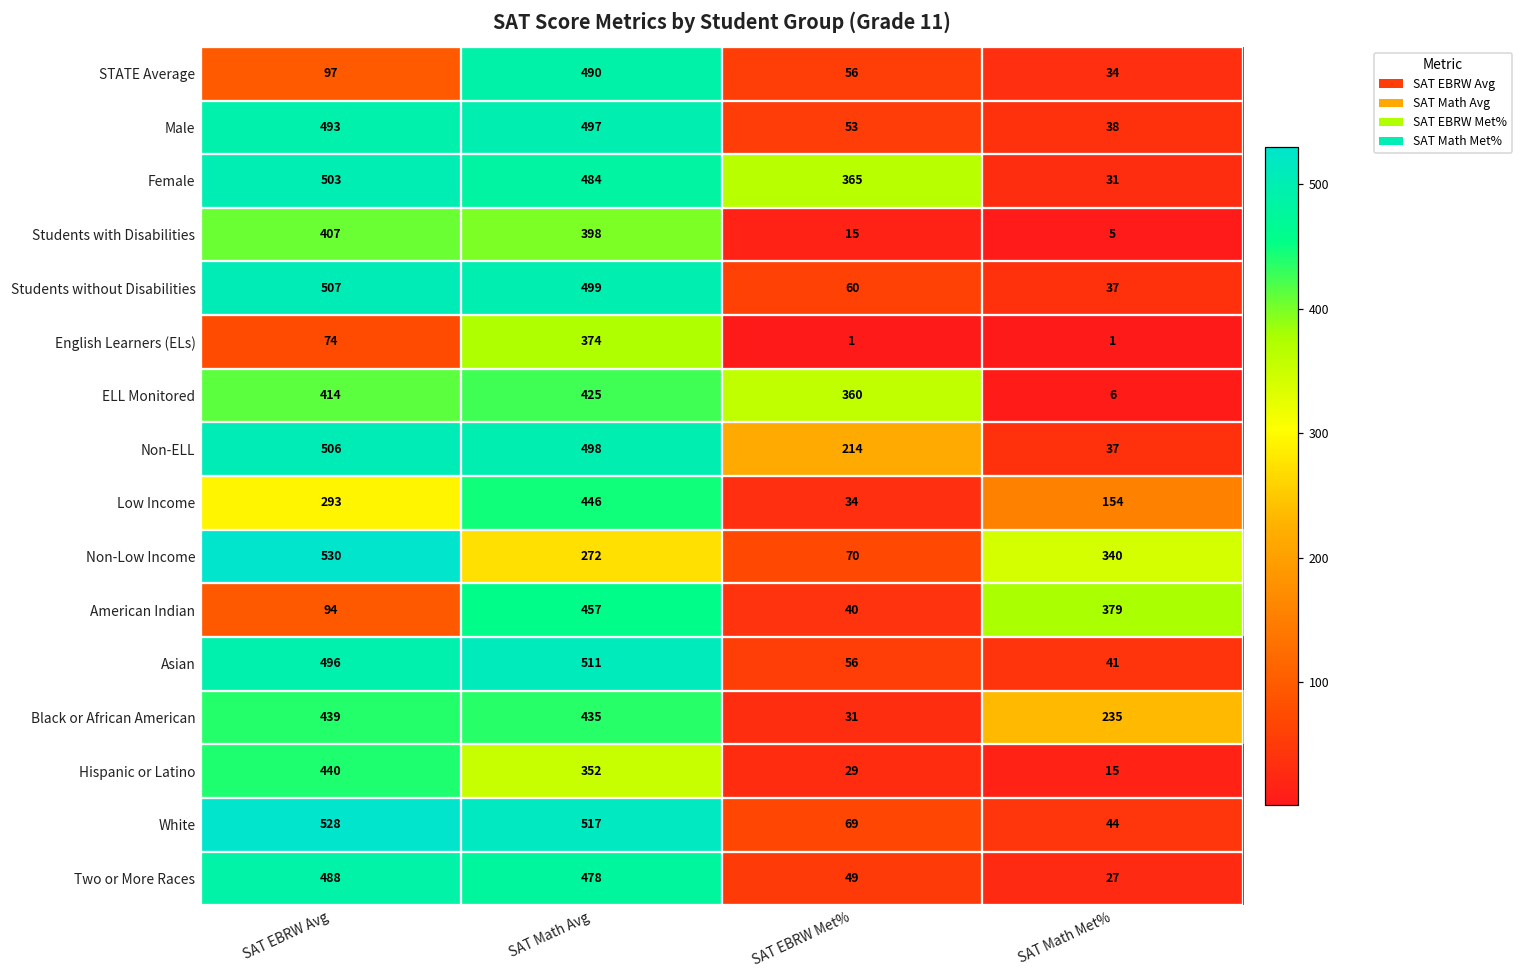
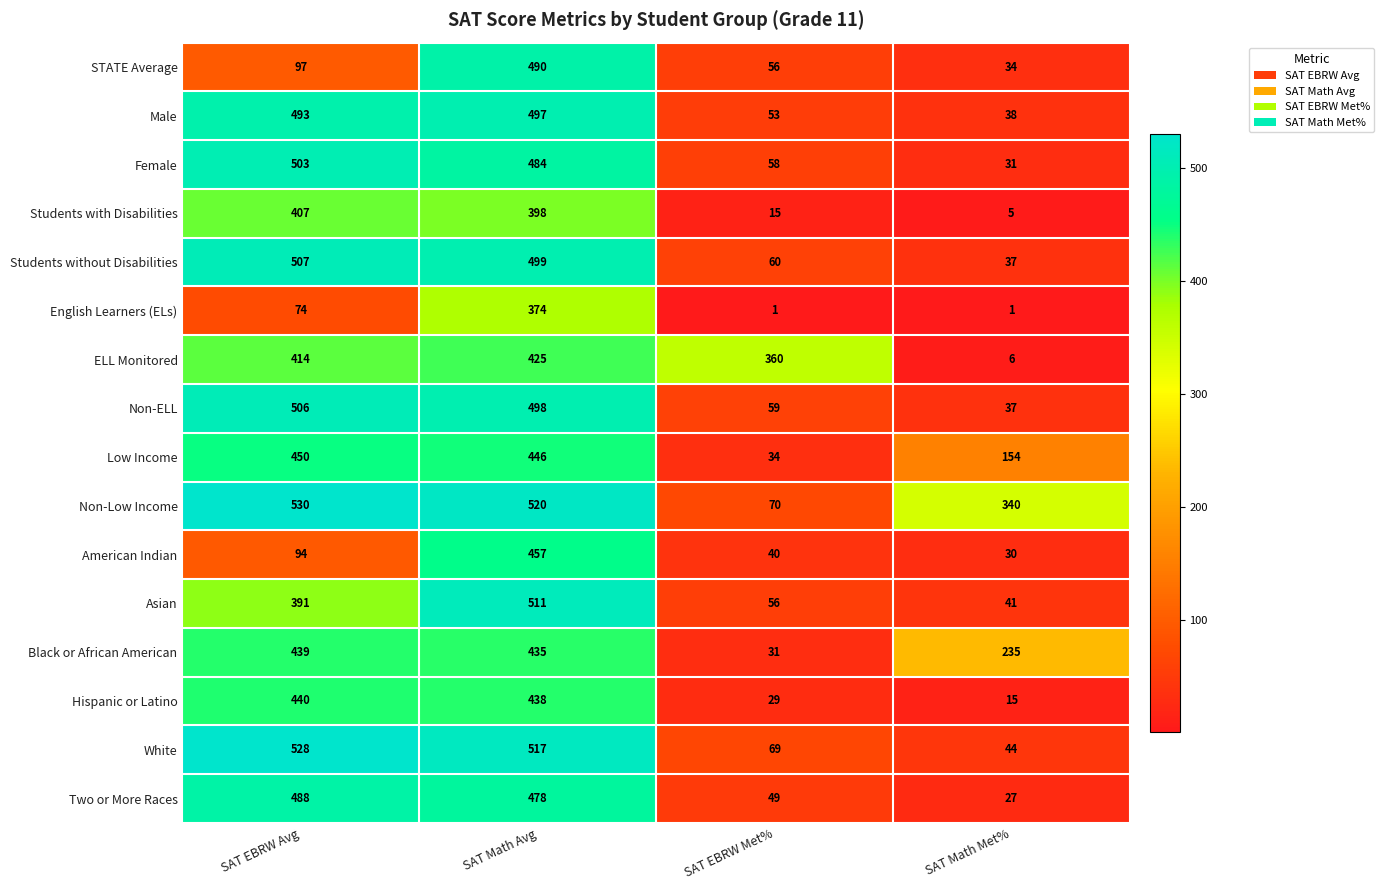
Female, SAT EBRW Met%: 365 -> 58
Non-ELL, SAT EBRW Met%: 214 -> 59
Low Income, SAT EBRW Avg: 293 -> 450
Non-Low Income, SAT Math Avg: 272 -> 520
American Indian, SAT Math Met%: 379 -> 30
Asian, SAT EBRW Avg: 496 -> 391
Hispanic or Latino, SAT Math Avg: 352 -> 438
